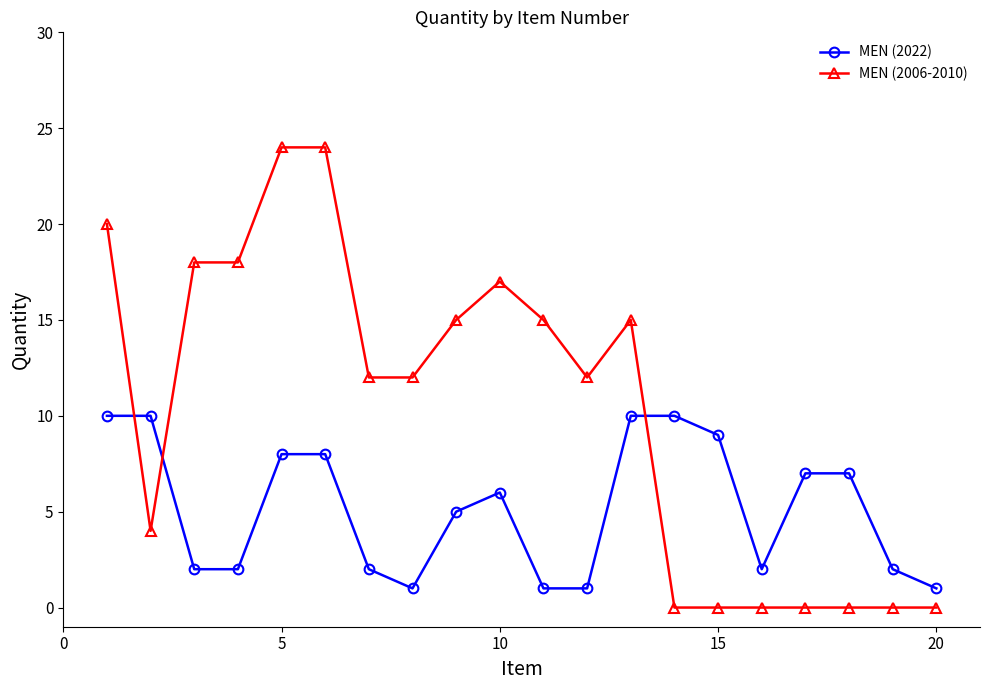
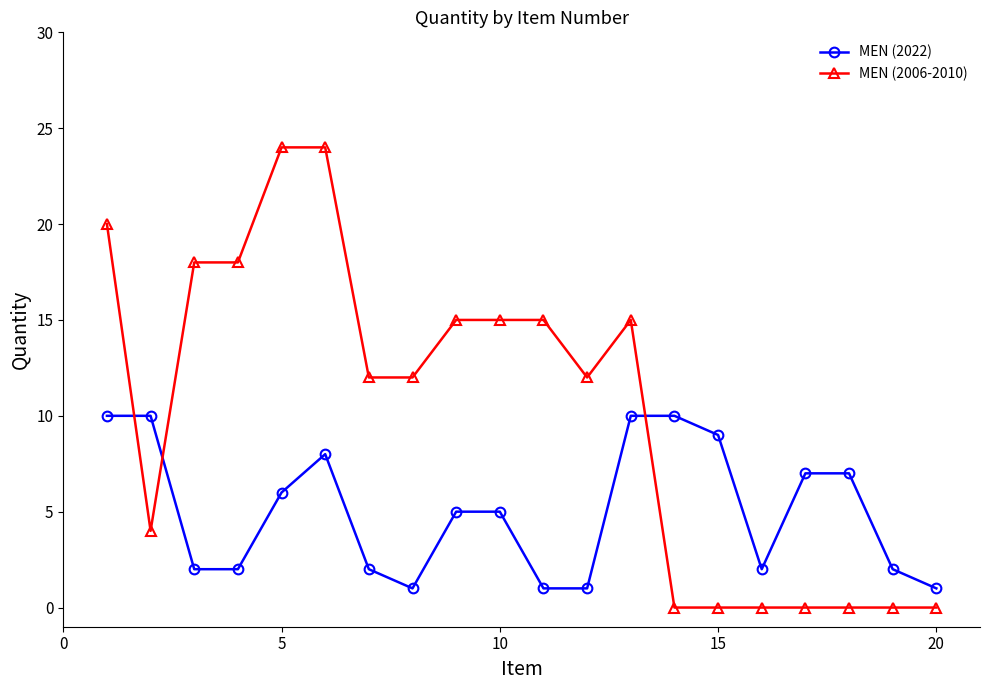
MEN (2022), 5: 8 -> 6
MEN (2022), 10: 6 -> 5
MEN (2006-2010), 10: 17 -> 15
